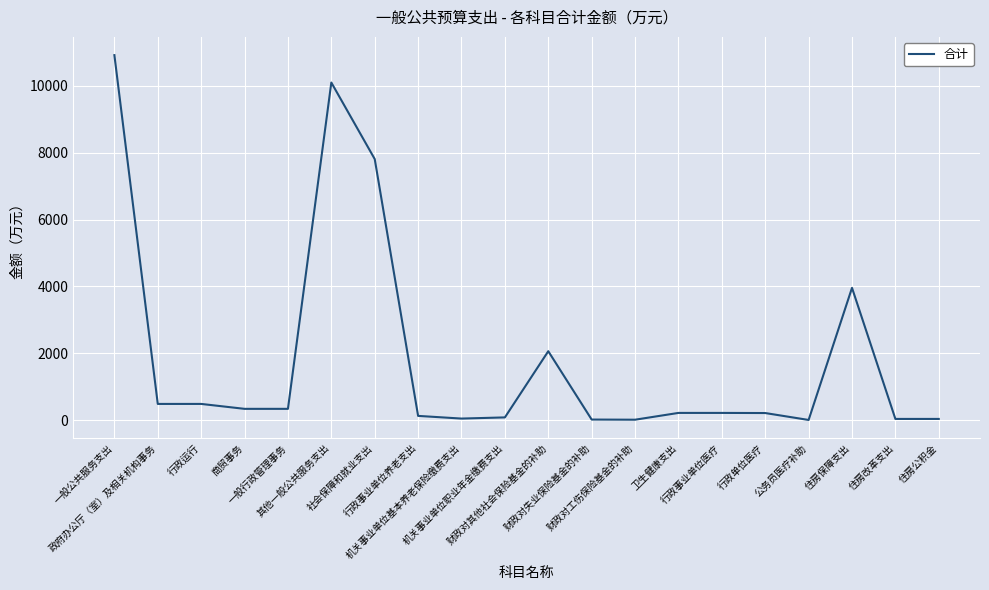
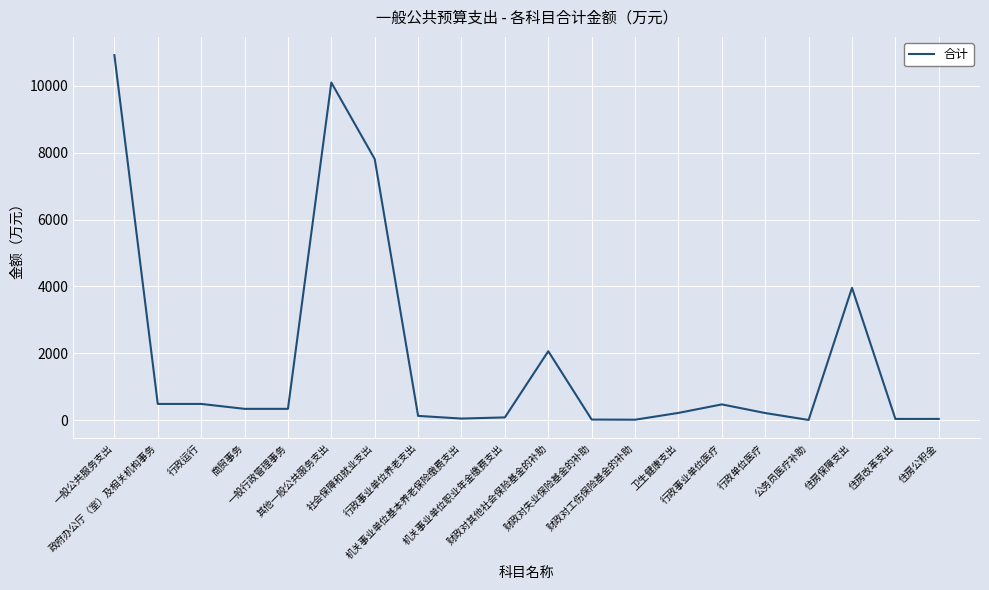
行政事业单位医疗: 200 -> 500
